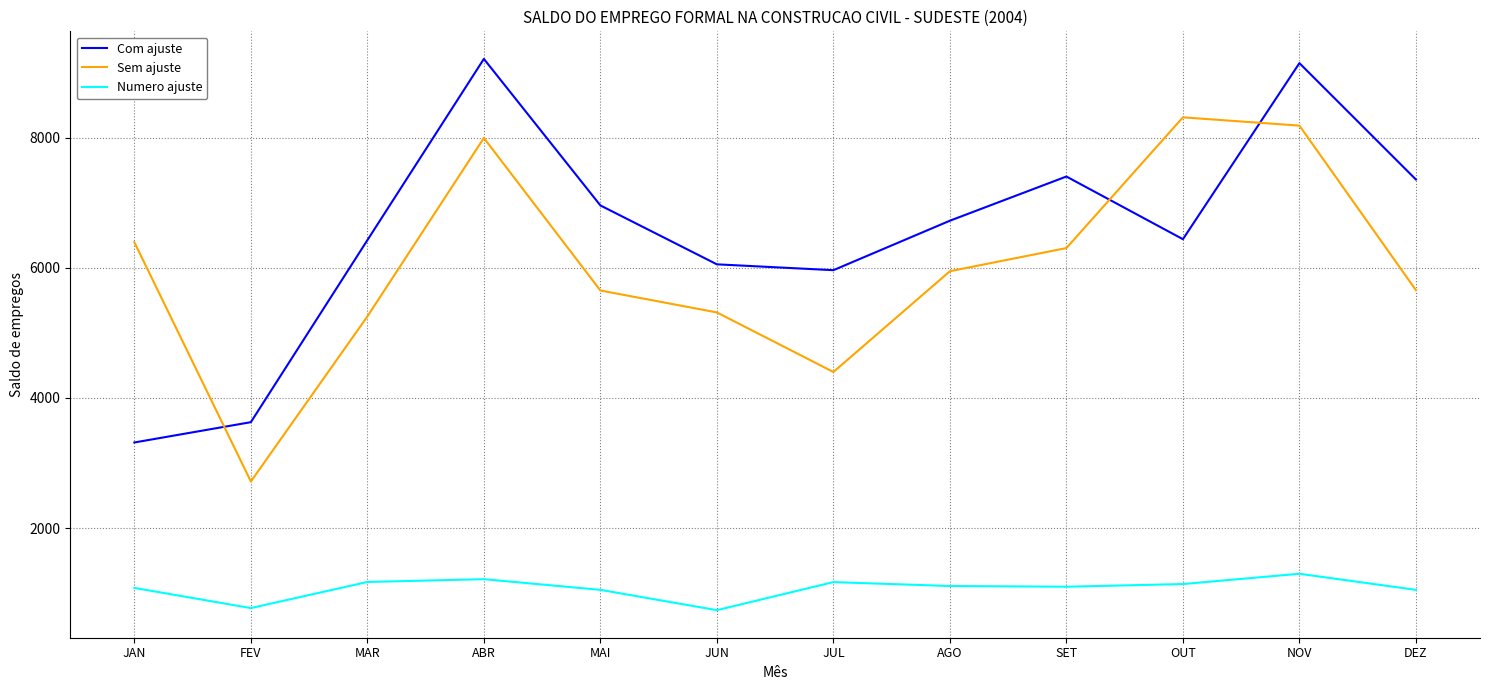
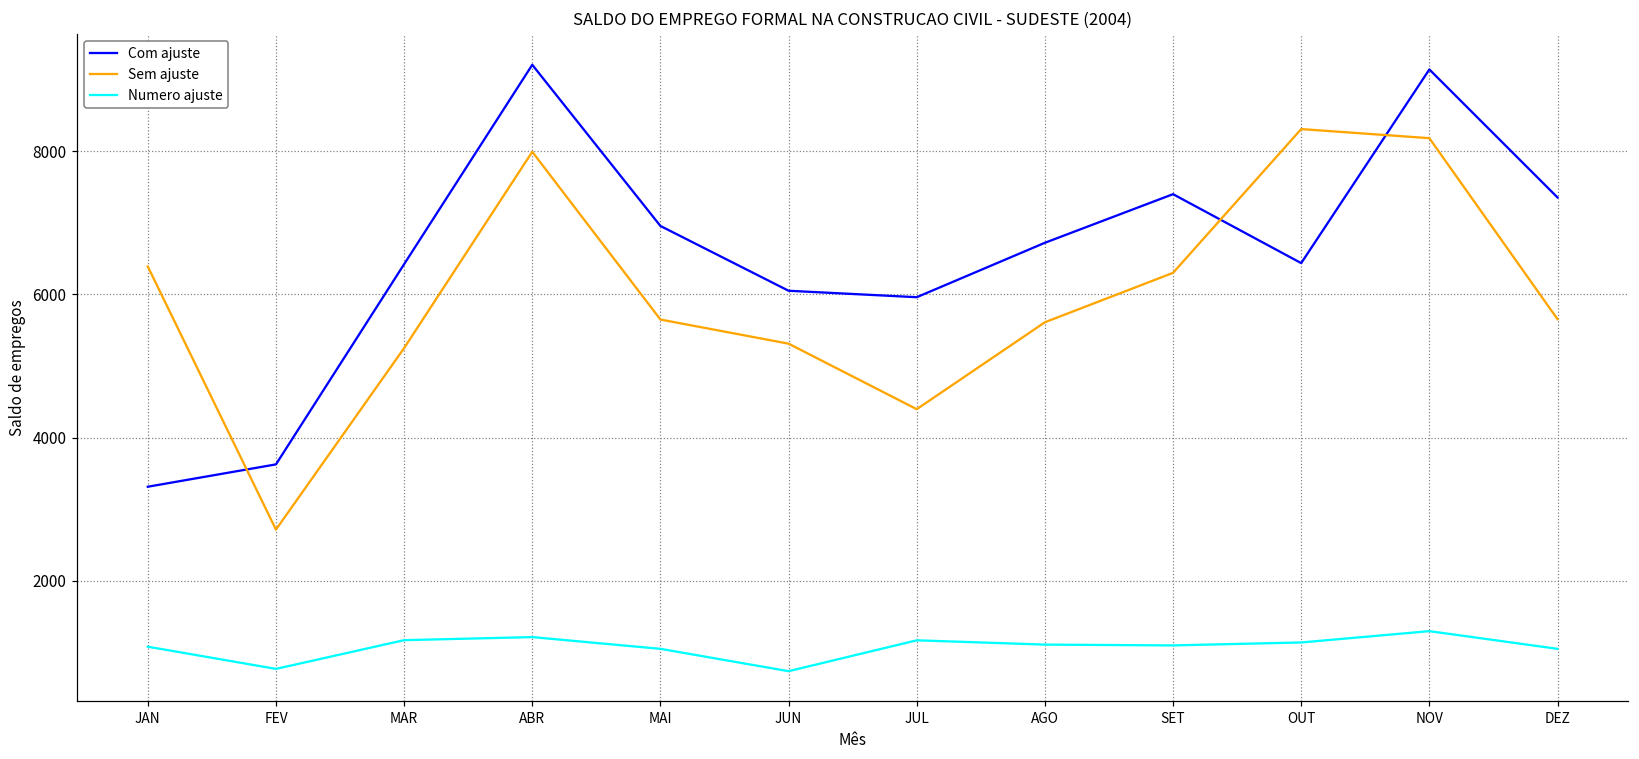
Sem ajuste, AGO: 5900 -> 5600
